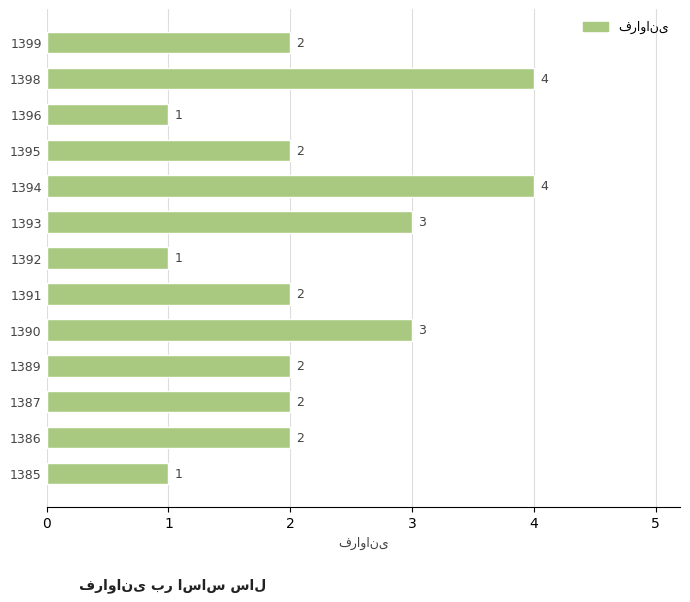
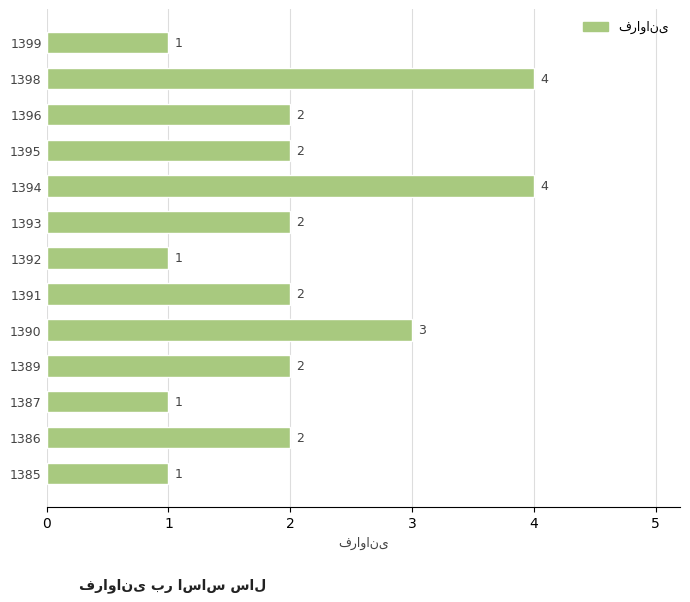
1399: 2 -> 1
1396: 1 -> 2
1393: 3 -> 2
1387: 2 -> 1
